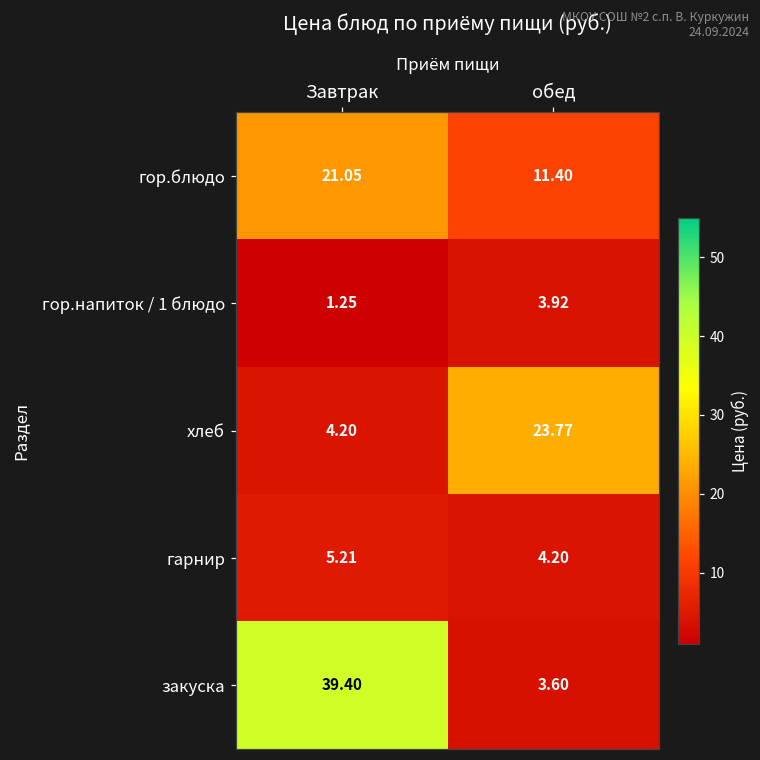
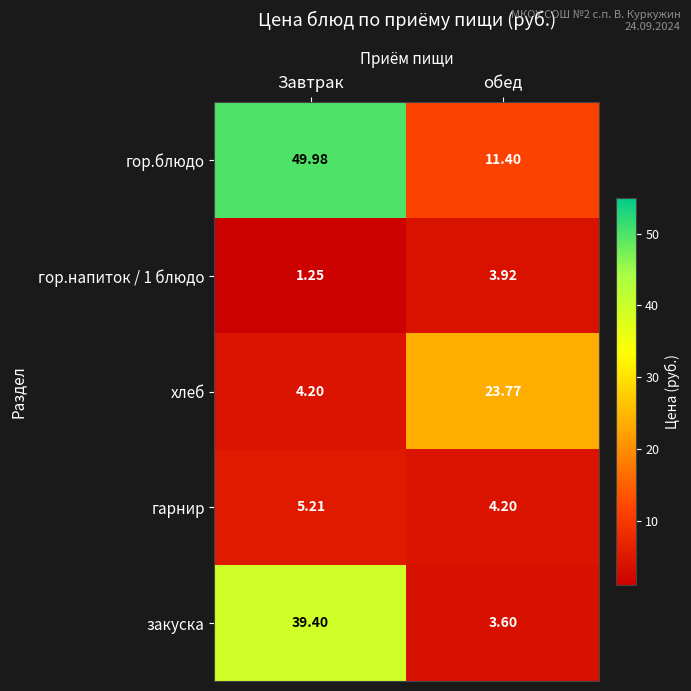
гор.блюдо, Завтрак: 21.05 -> 49.98
